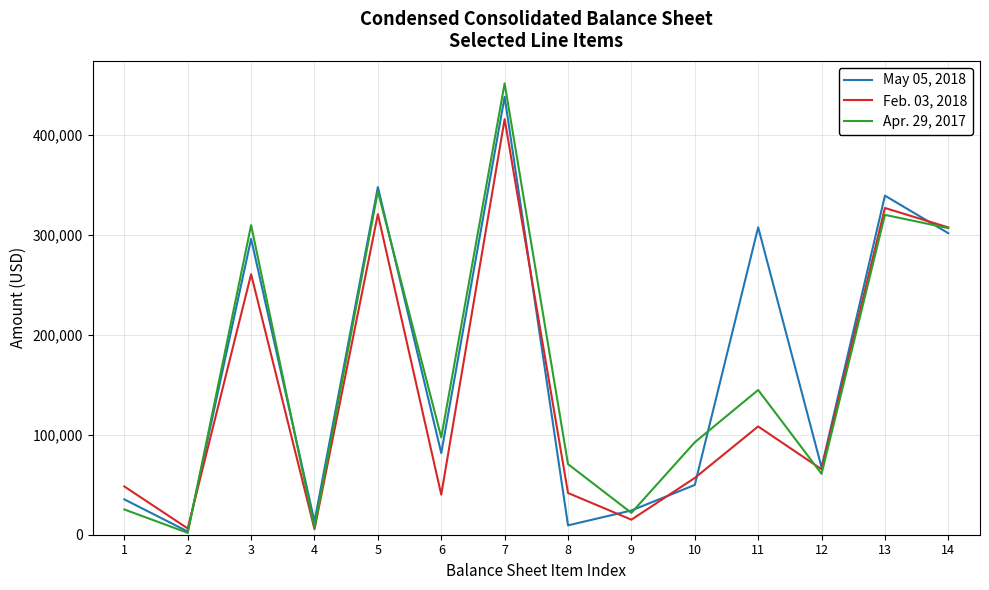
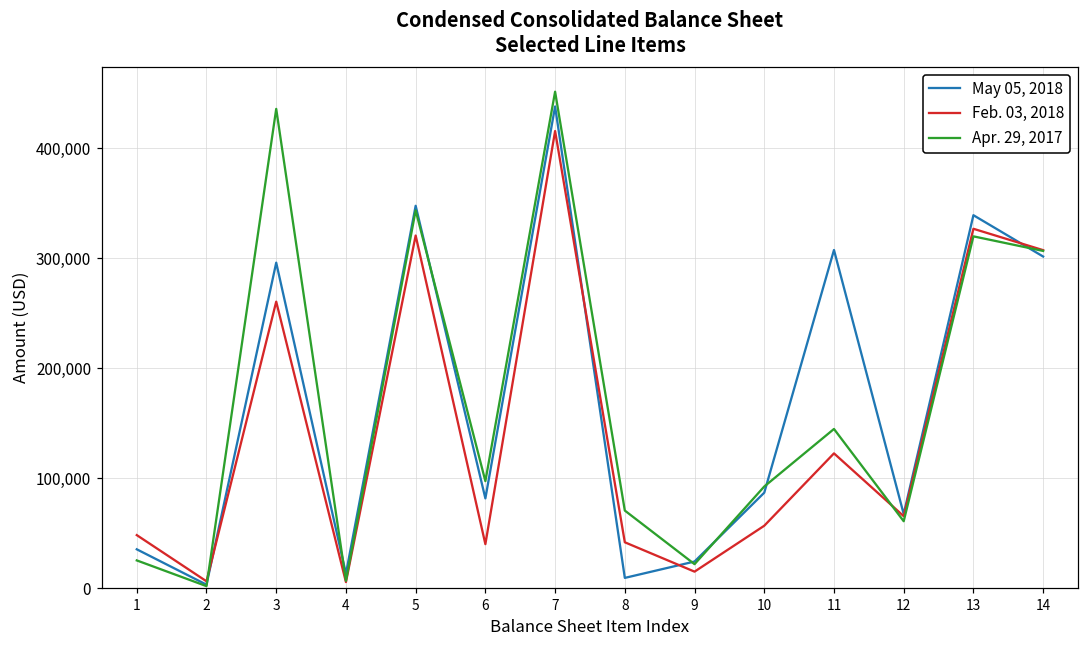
Apr. 29, 2017, 3: 310,000 -> 440,000
May 05, 2018, 10: 50,000 -> 90,000
Feb. 03, 2018, 11: 110,000 -> 120,000
